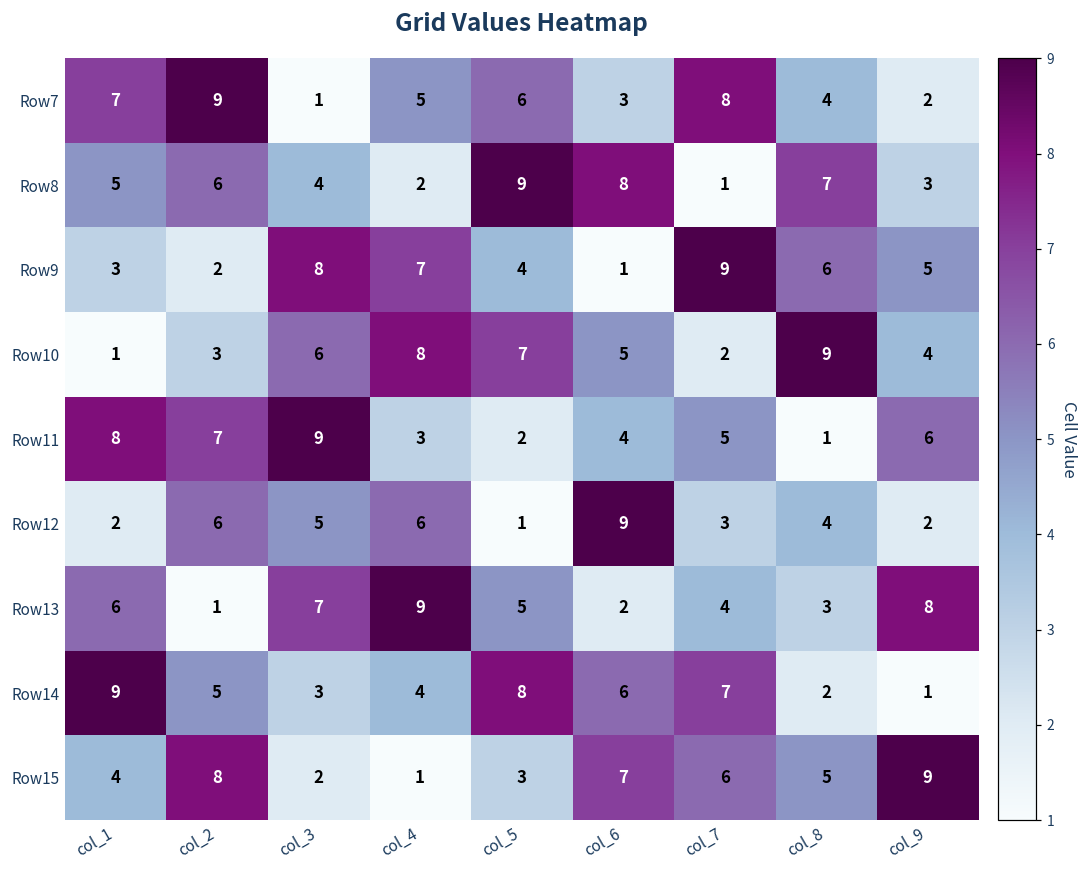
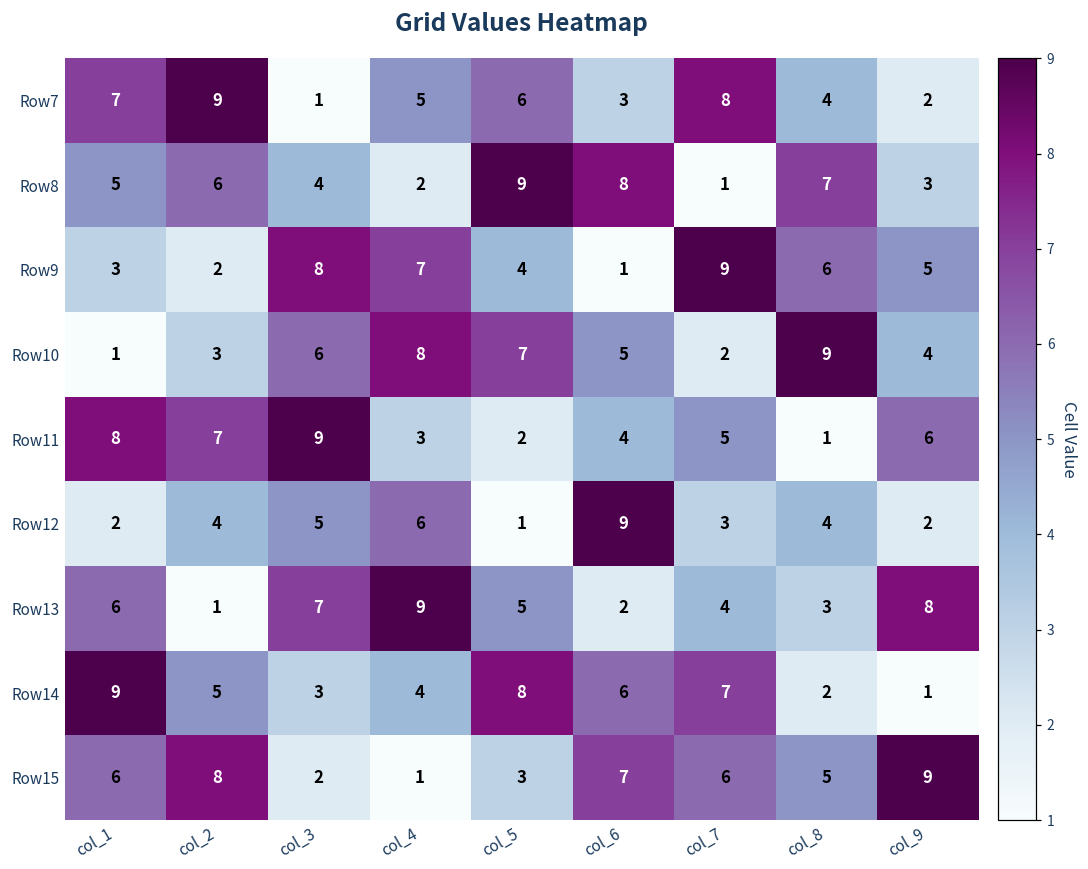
Row12, col_2: 6 -> 4
Row15, col_1: 4 -> 6
